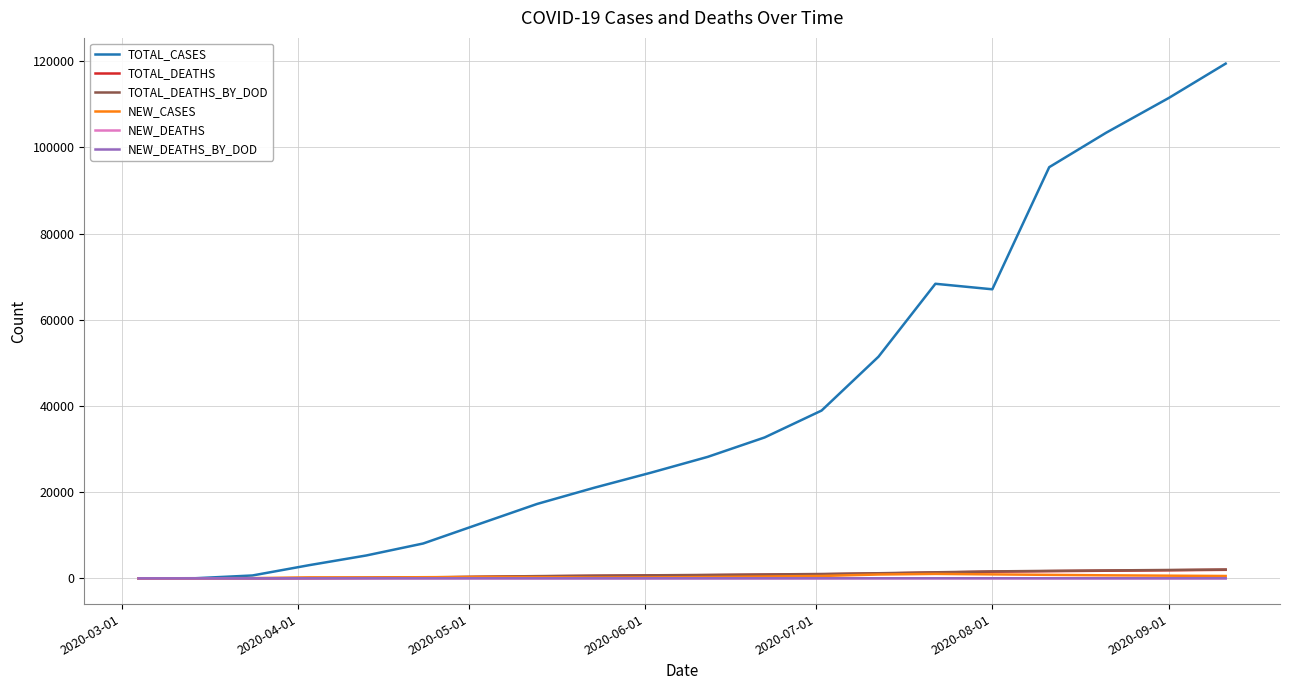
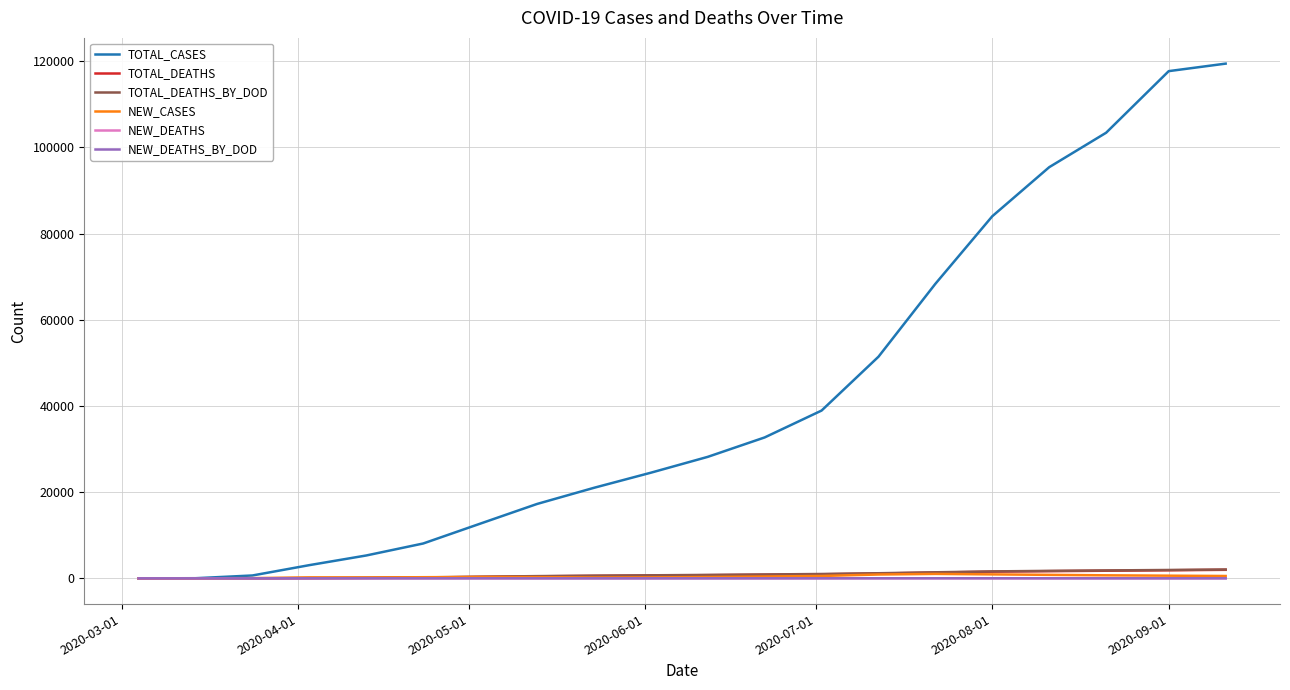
TOTAL_CASES, 2020-08-01: 67000 -> 84000
TOTAL_CASES, 2020-09-01: 111000 -> 118000
